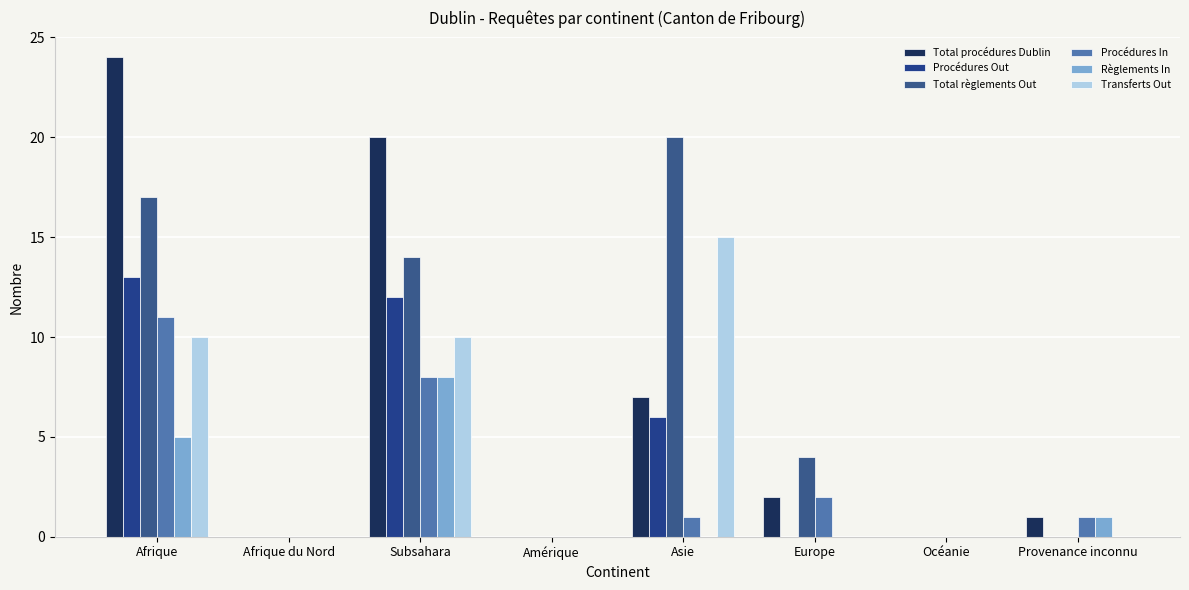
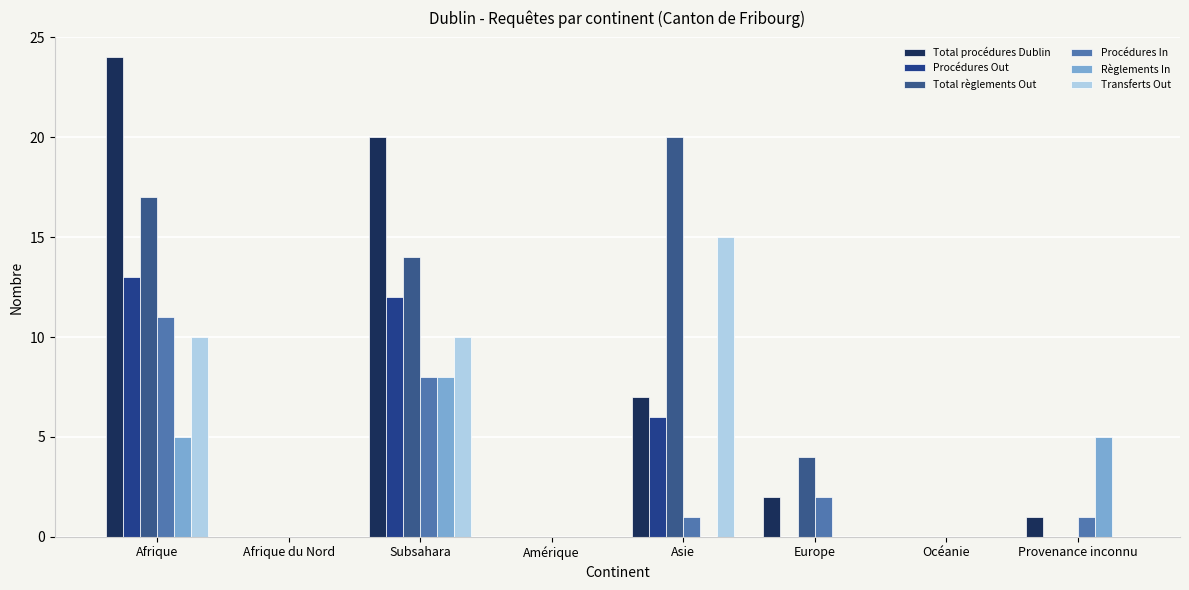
Règlements In, Provenance inconnu: 1 -> 5
